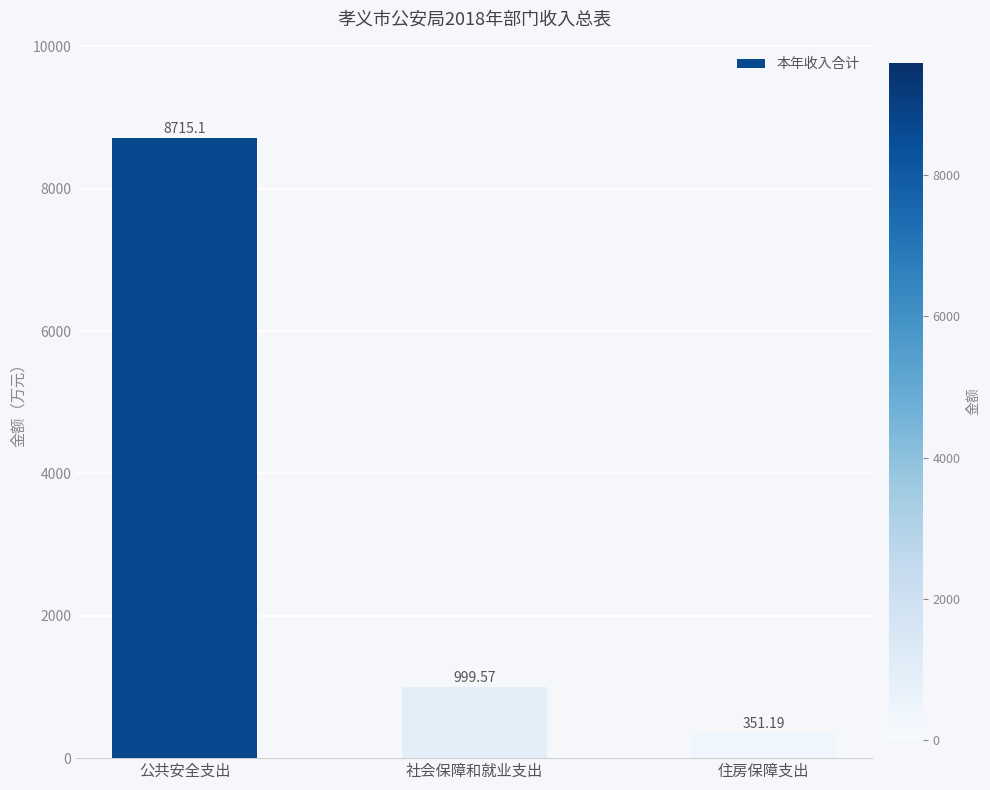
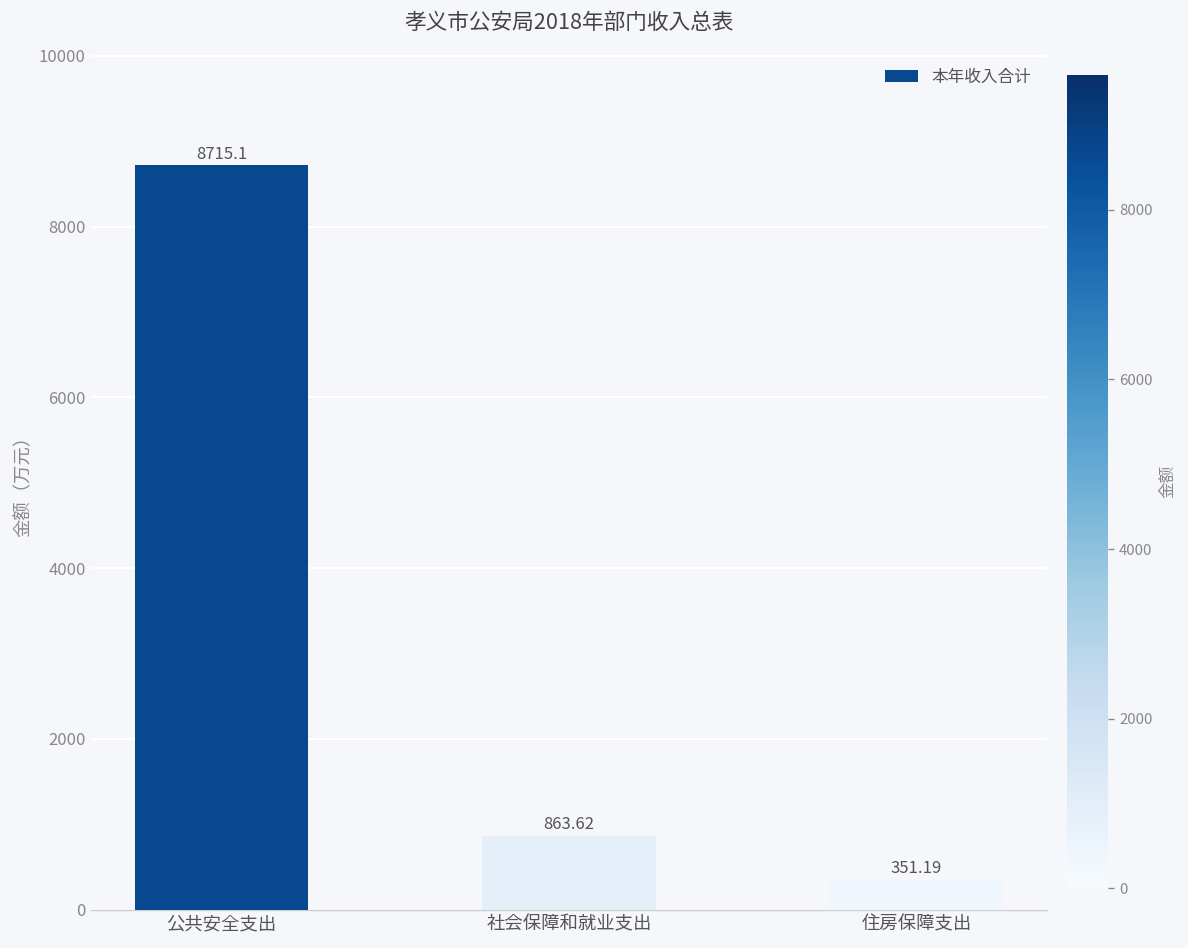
社会保障和就业支出: 999.57 -> 863.62
